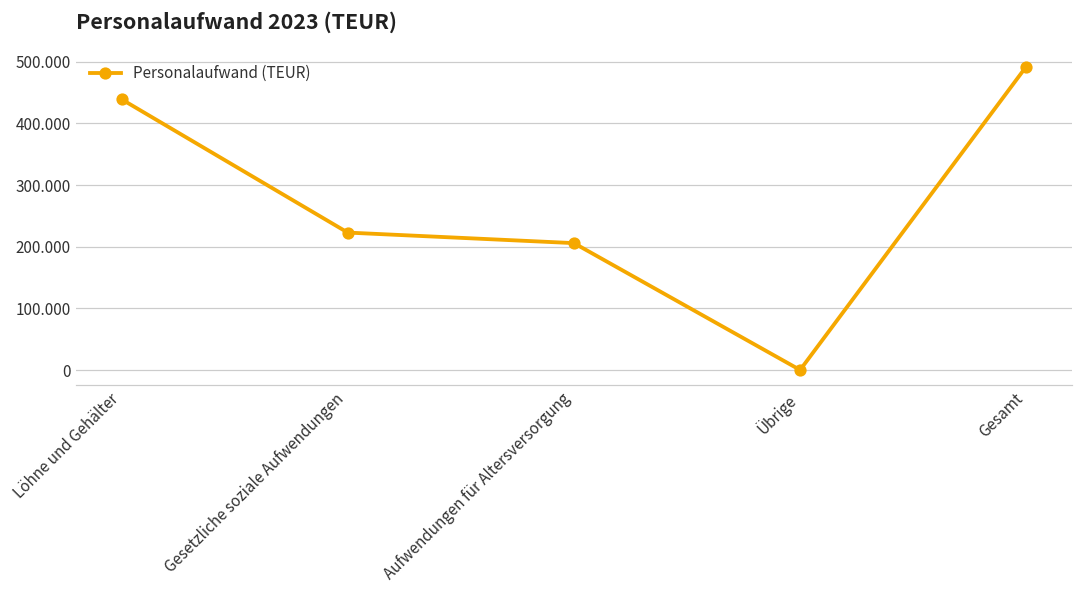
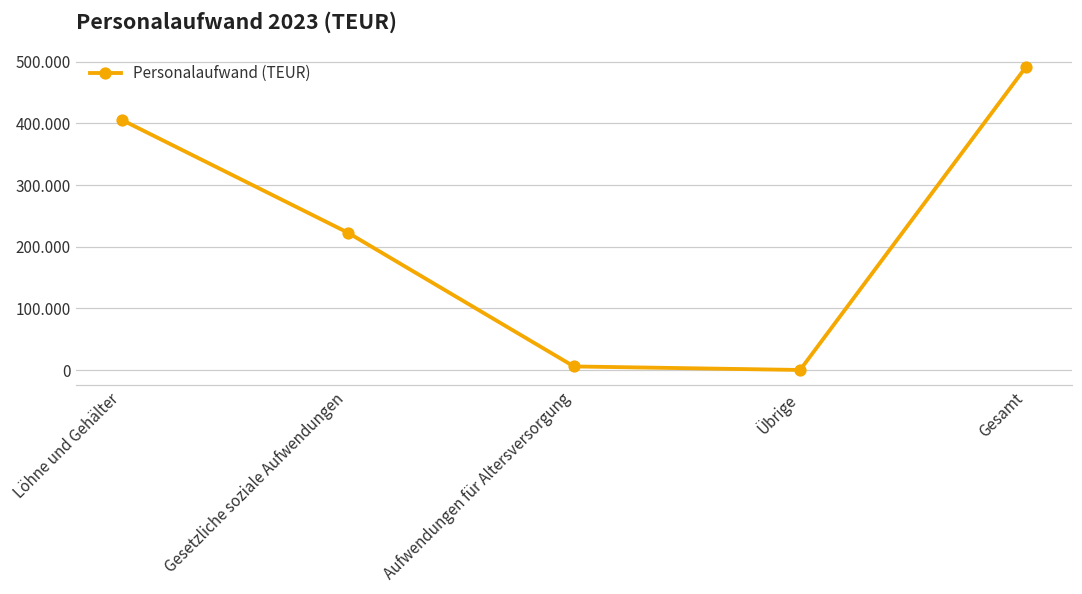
Löhne und Gehälter: 440 -> 410
Aufwendungen für Altersversorgung: 210 -> 10
